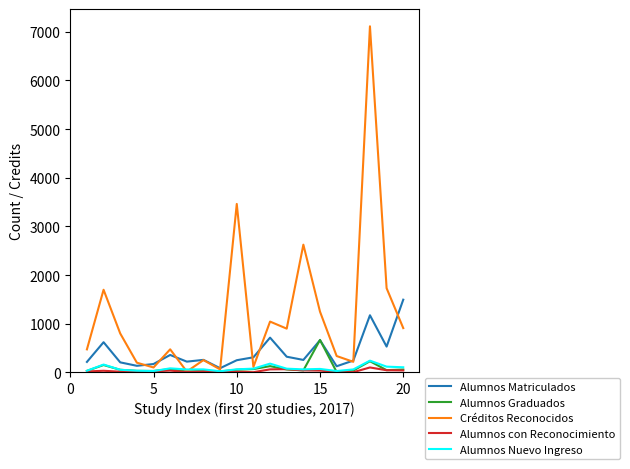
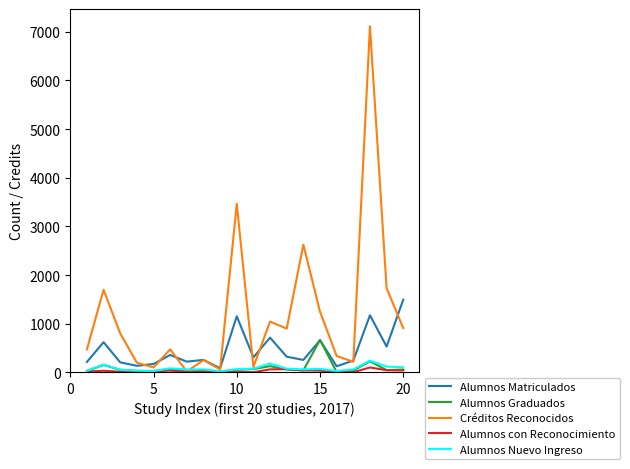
Alumnos Matriculados, 10: 200 -> 1200
